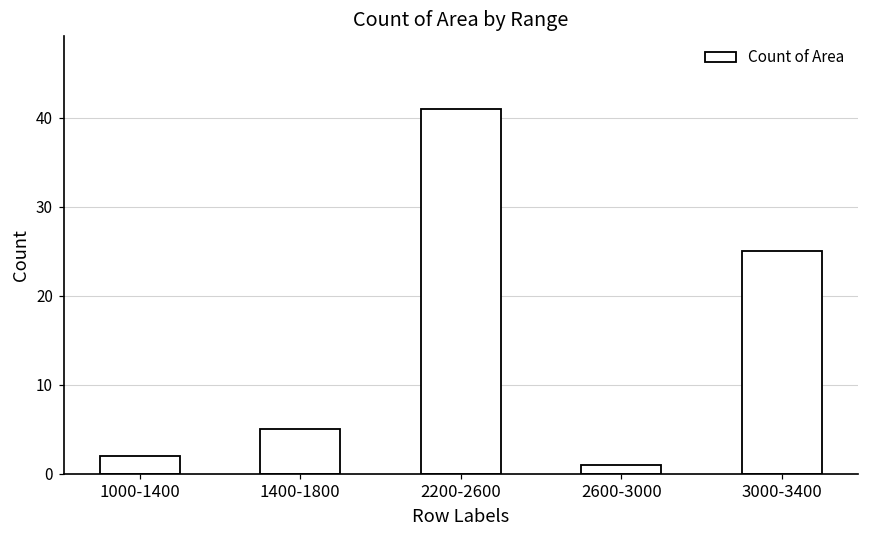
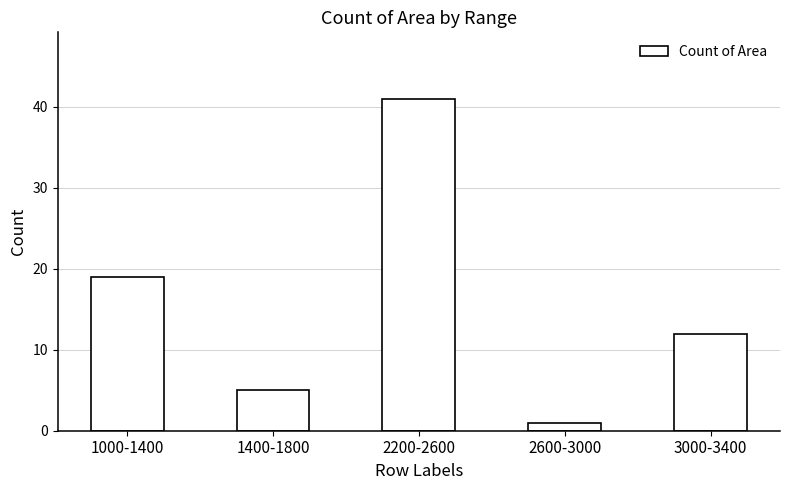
1000-1400: 2 -> 19
3000-3400: 25 -> 12
